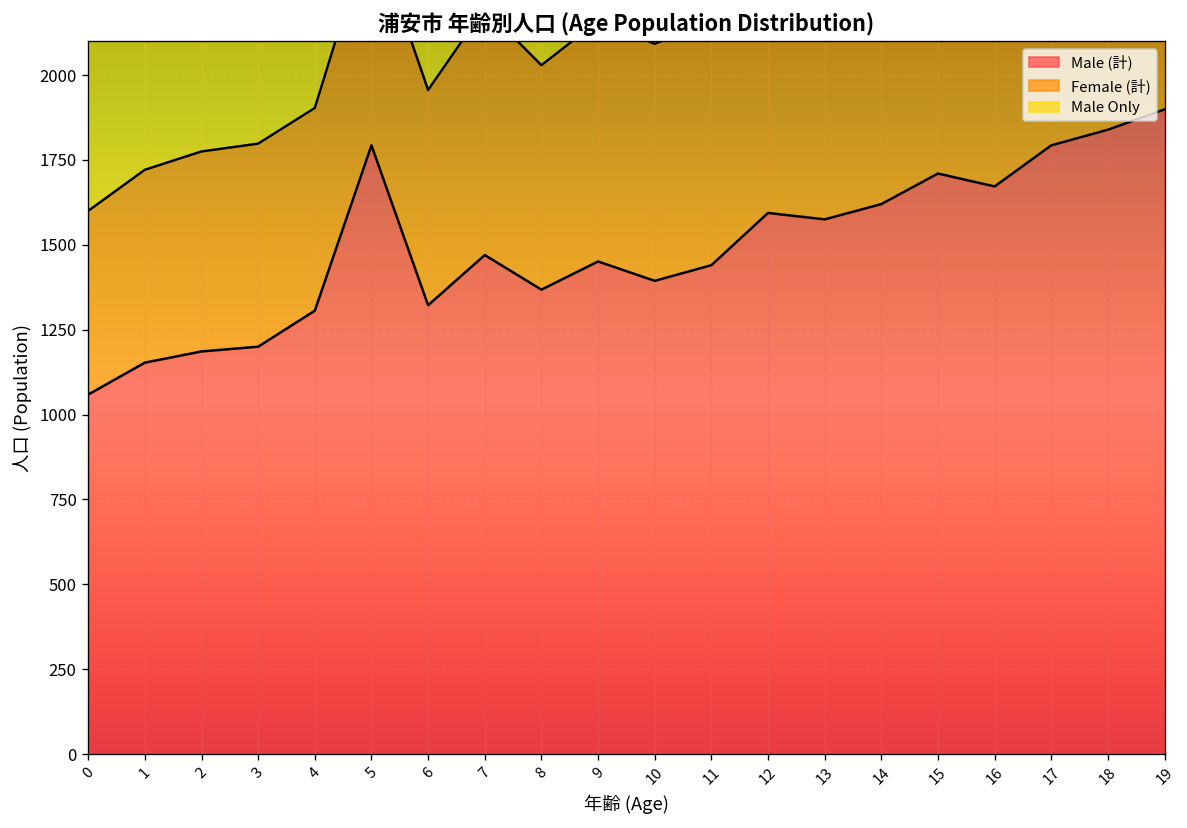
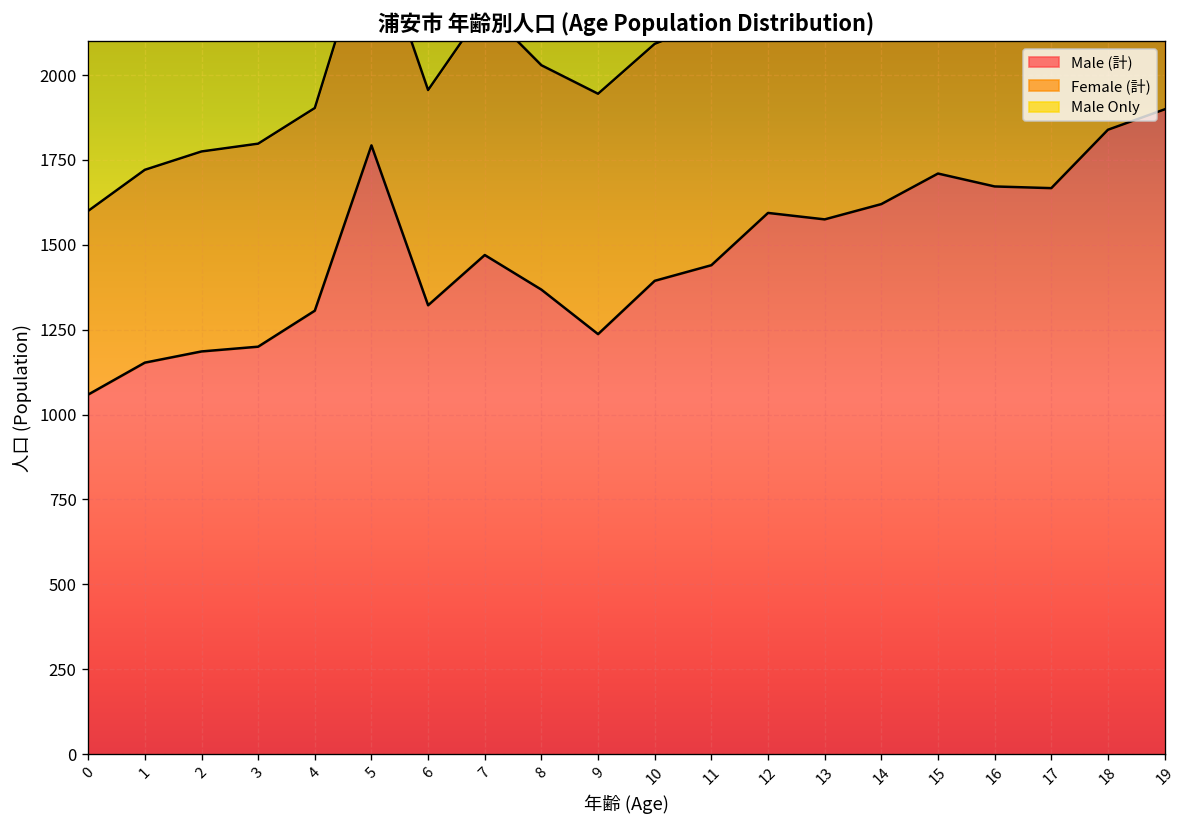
Male (計), 9: 1450 -> 1240
Male (計), 17: 1790 -> 1670
